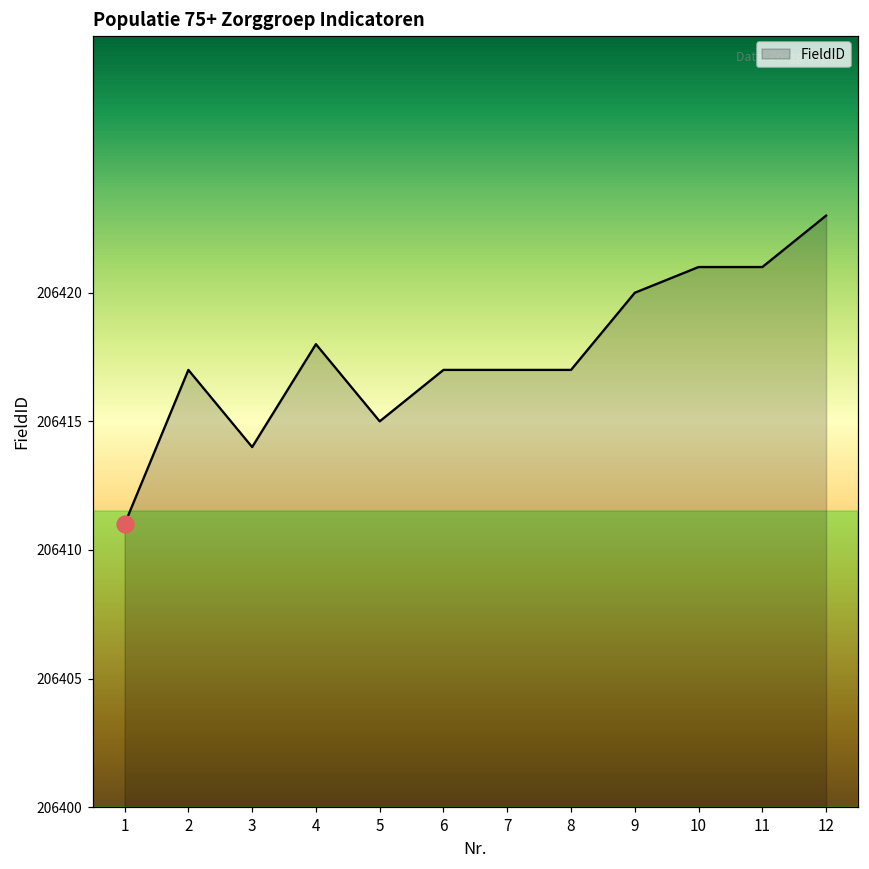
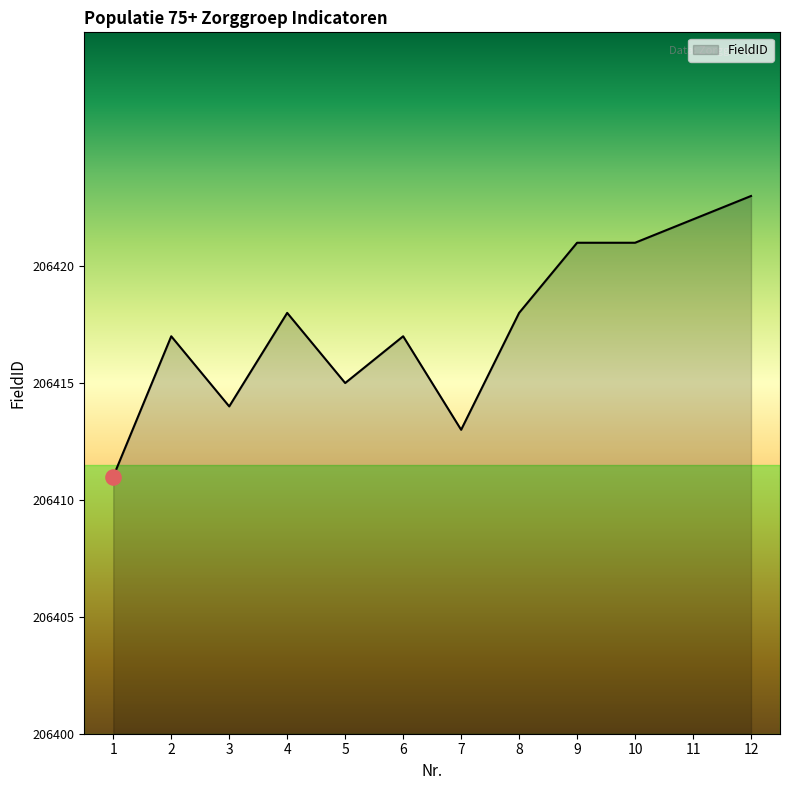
FieldID, 7: 206417 -> 206413
FieldID, 8: 206417 -> 206418
FieldID, 9: 206420 -> 206421
FieldID, 11: 206421 -> 206422
